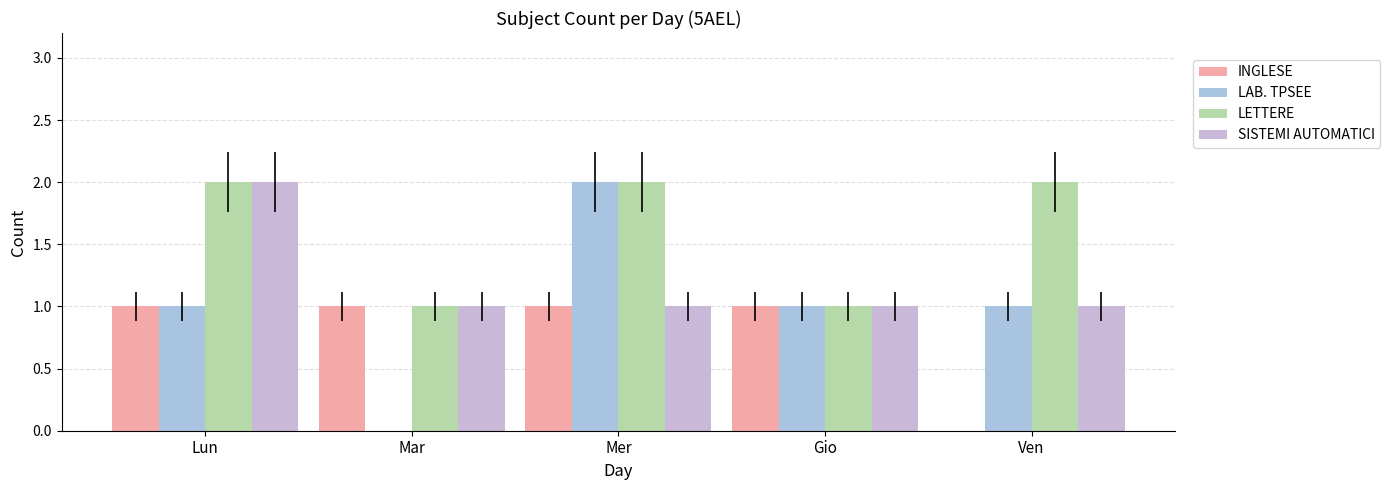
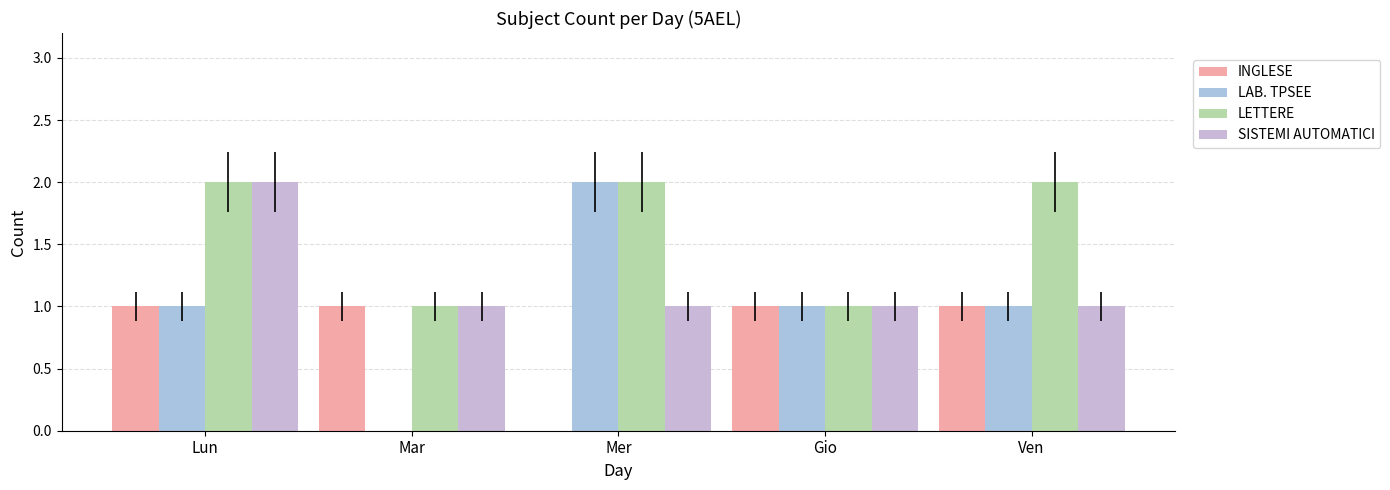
INGLESE, Mer: 1 -> 0
INGLESE, Ven: 0 -> 1
